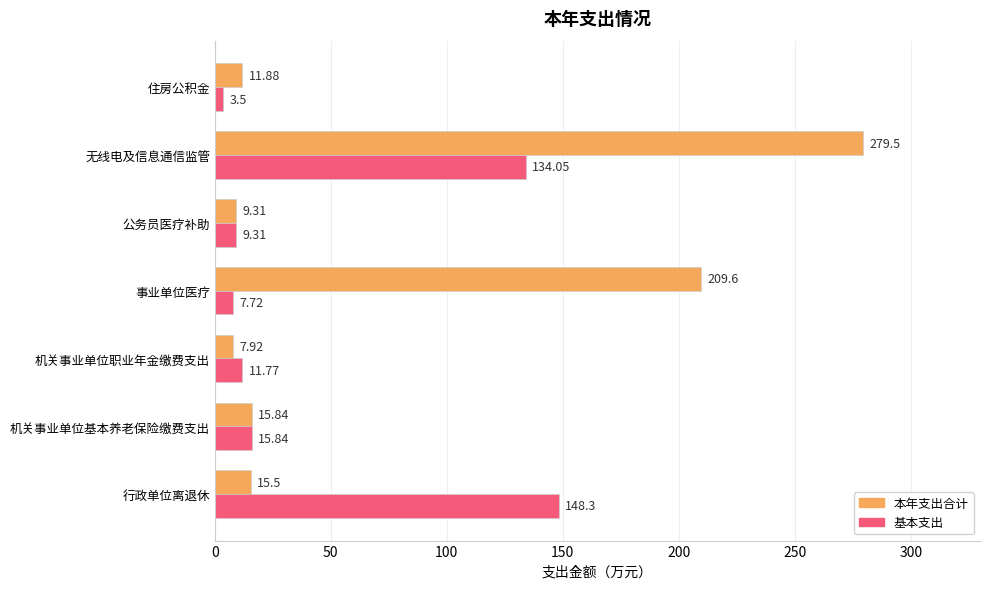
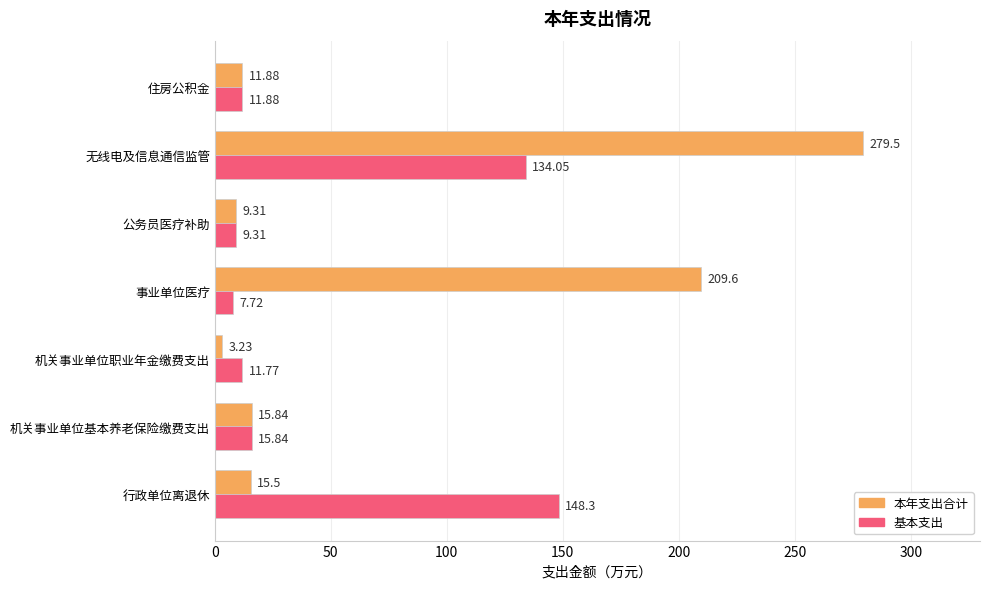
基本支出, 住房公积金: 3.5 -> 11.88
本年支出合计, 机关事业单位职业年金缴费支出: 7.92 -> 3.23
